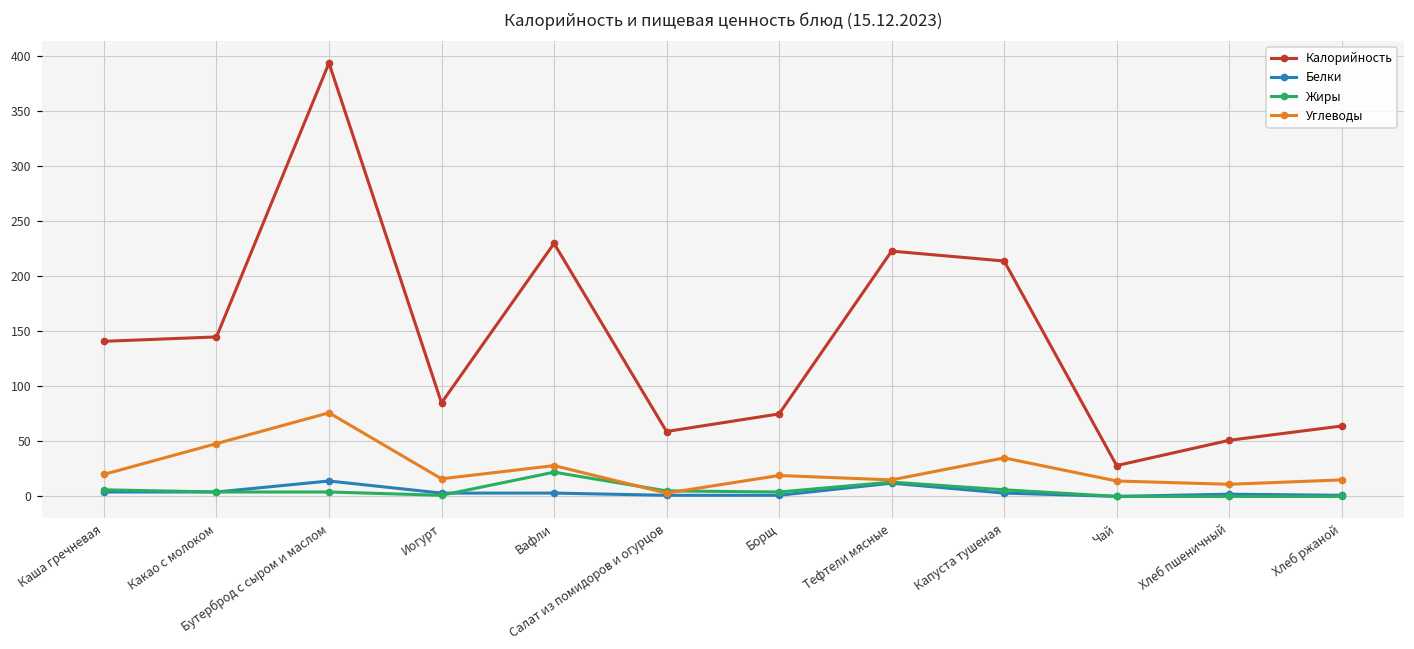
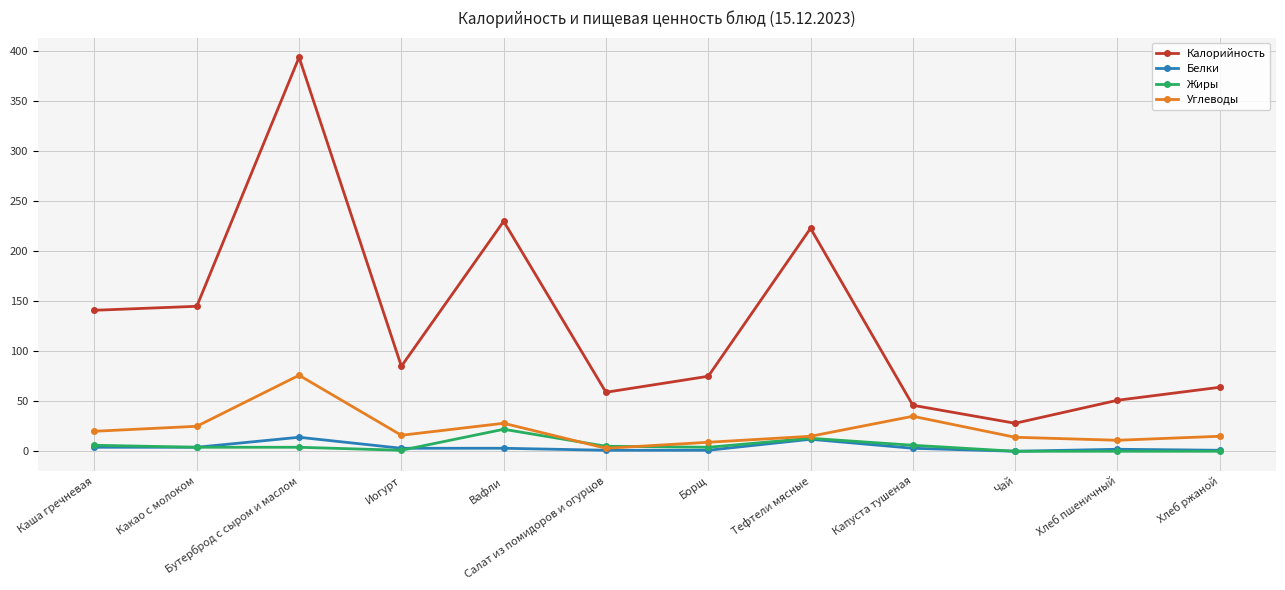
Углеводы, Какао с молоком: 50 -> 30
Углеводы, Борщ: 20 -> 10
Калорийность, Капуста тушеная: 210 -> 50
